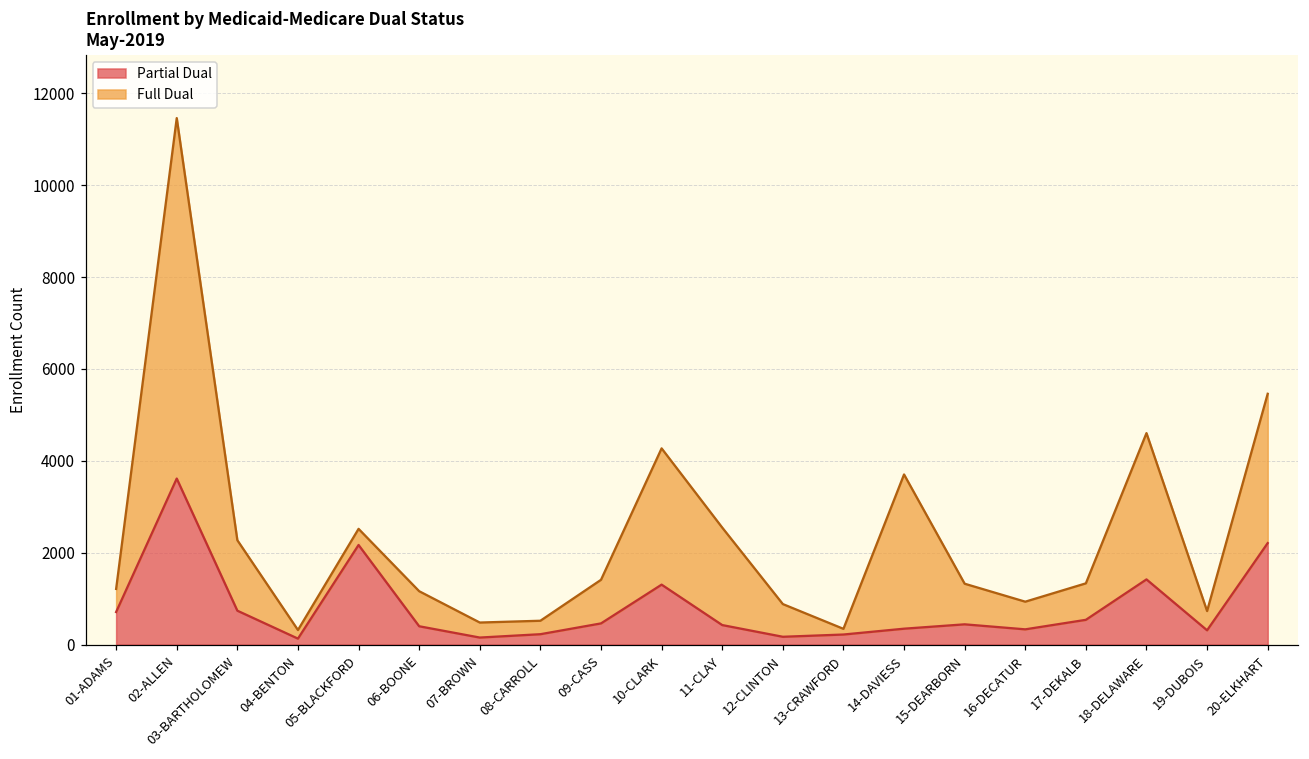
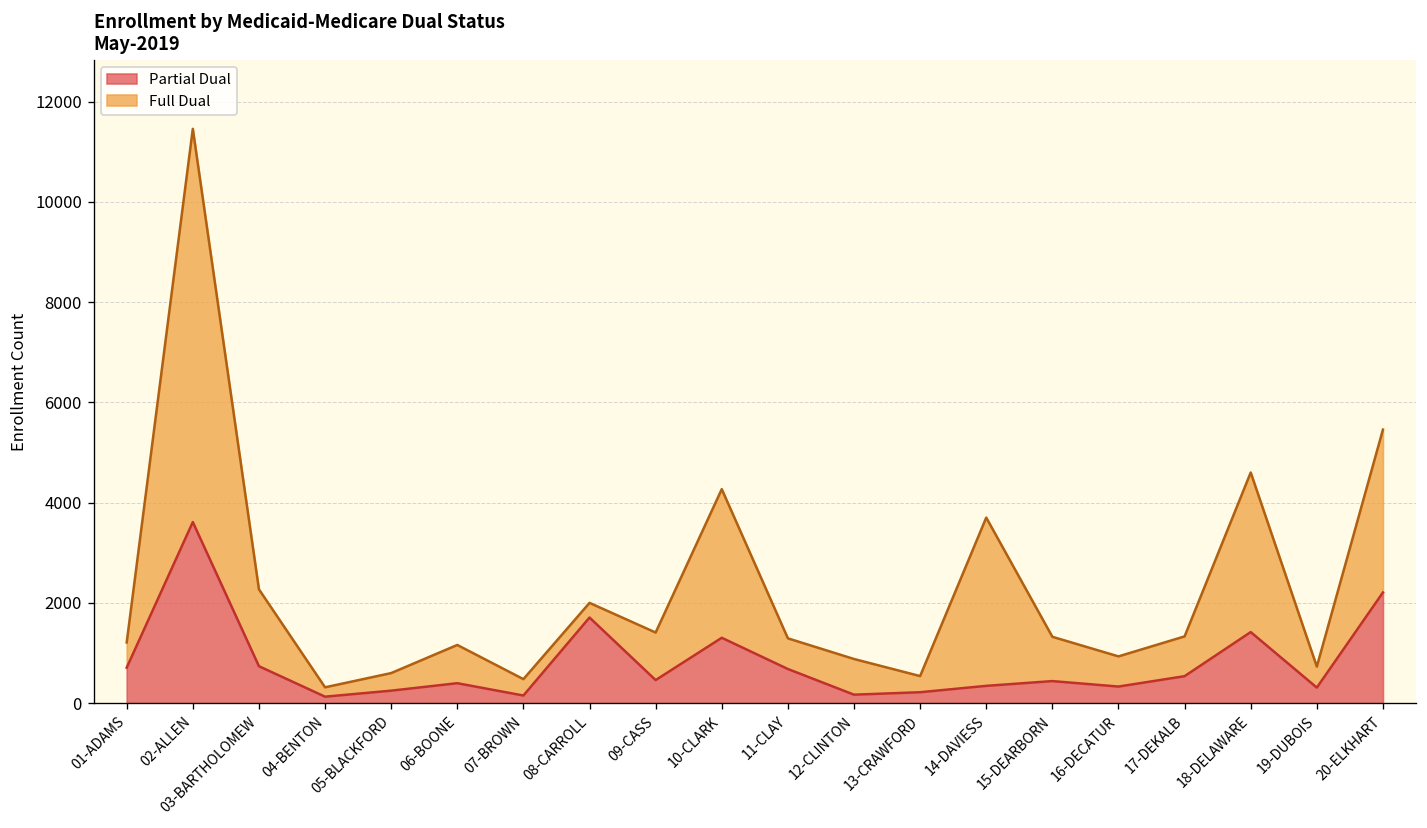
Partial Dual, 05-BLACKFORD: 2200 -> 200
Partial Dual, 08-CARROLL: 200 -> 1700
Partial Dual, 11-CLAY: 400 -> 700
Full Dual, 11-CLAY: 2100 -> 600
Full Dual, 13-CRAWFORD: 100 -> 300
